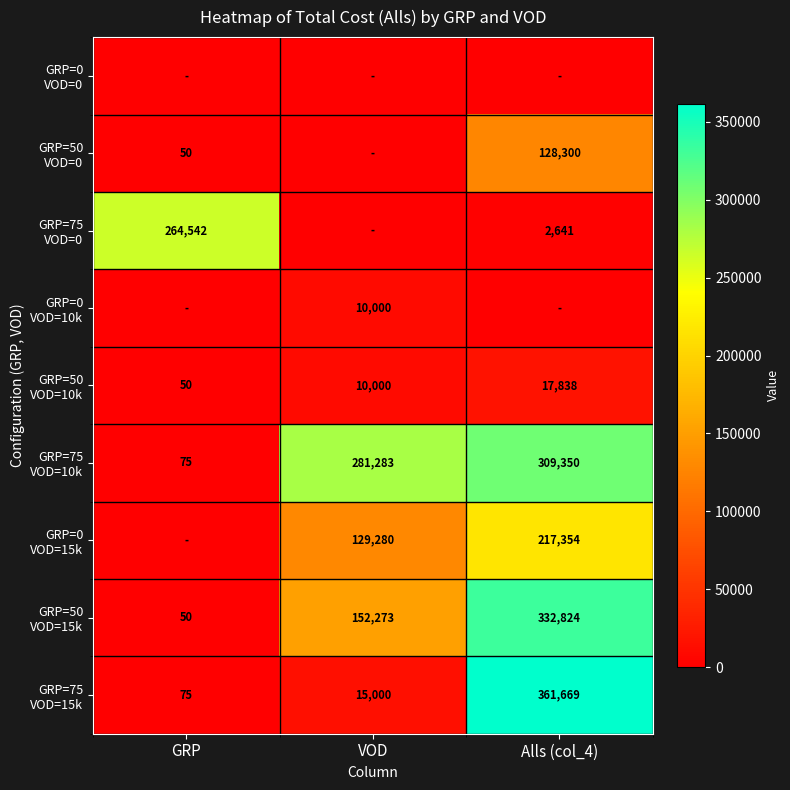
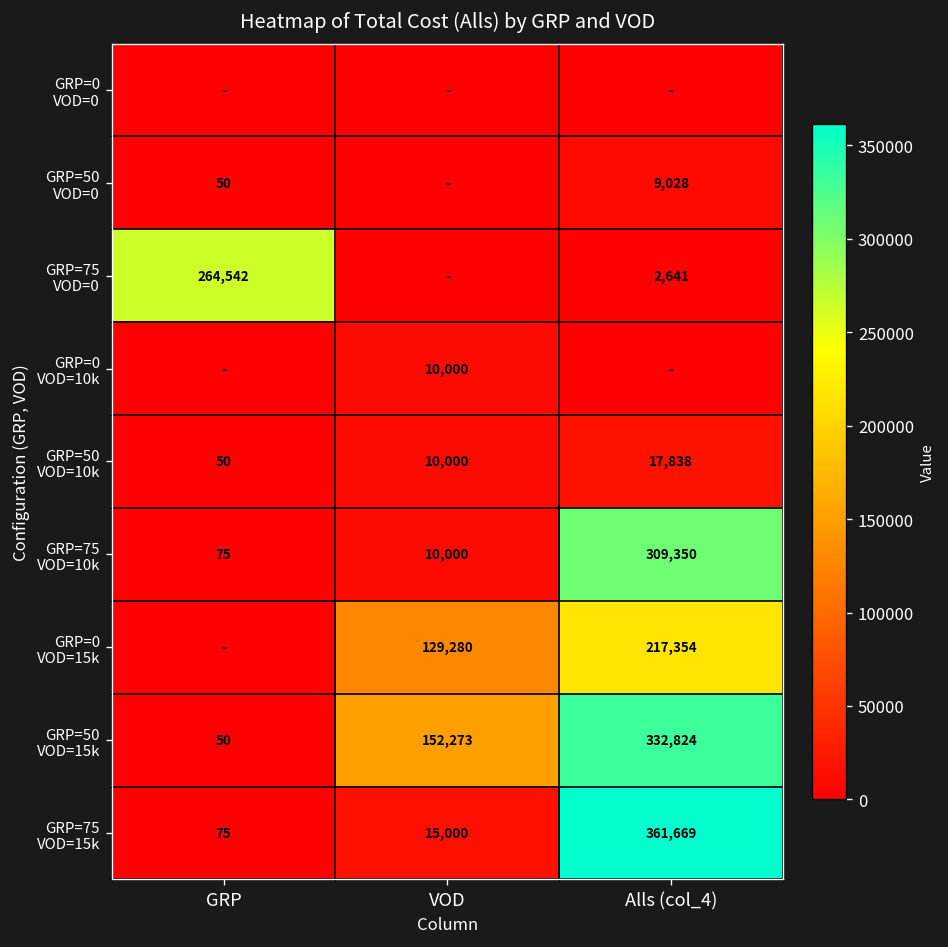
GRP=50 VOD=0, Alls (col_4): 128,300 -> 9,028
GRP=75 VOD=10k, VOD: 281,283 -> 10,000
